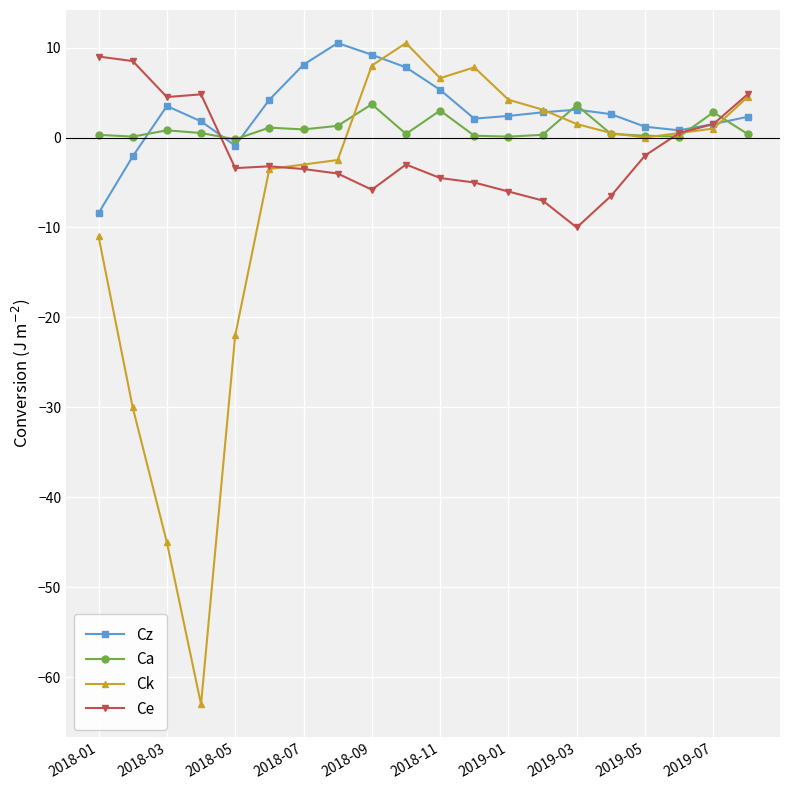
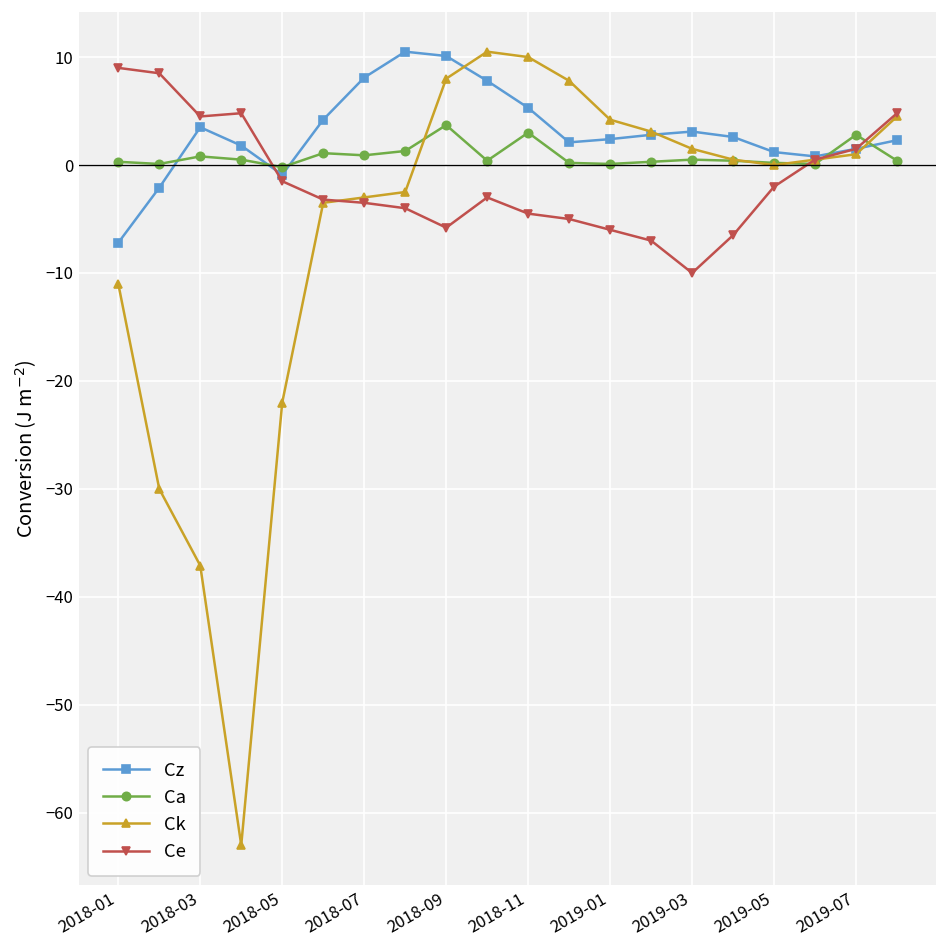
Cz, 2018-01: -8 -> -7
Ck, 2018-03: -45 -> -37
Ce, 2018-05: -3 -> -2
Cz, 2018-09: 9 -> 10
Ck, 2018-11: 7 -> 10
Ca, 2019-03: 4 -> 1
